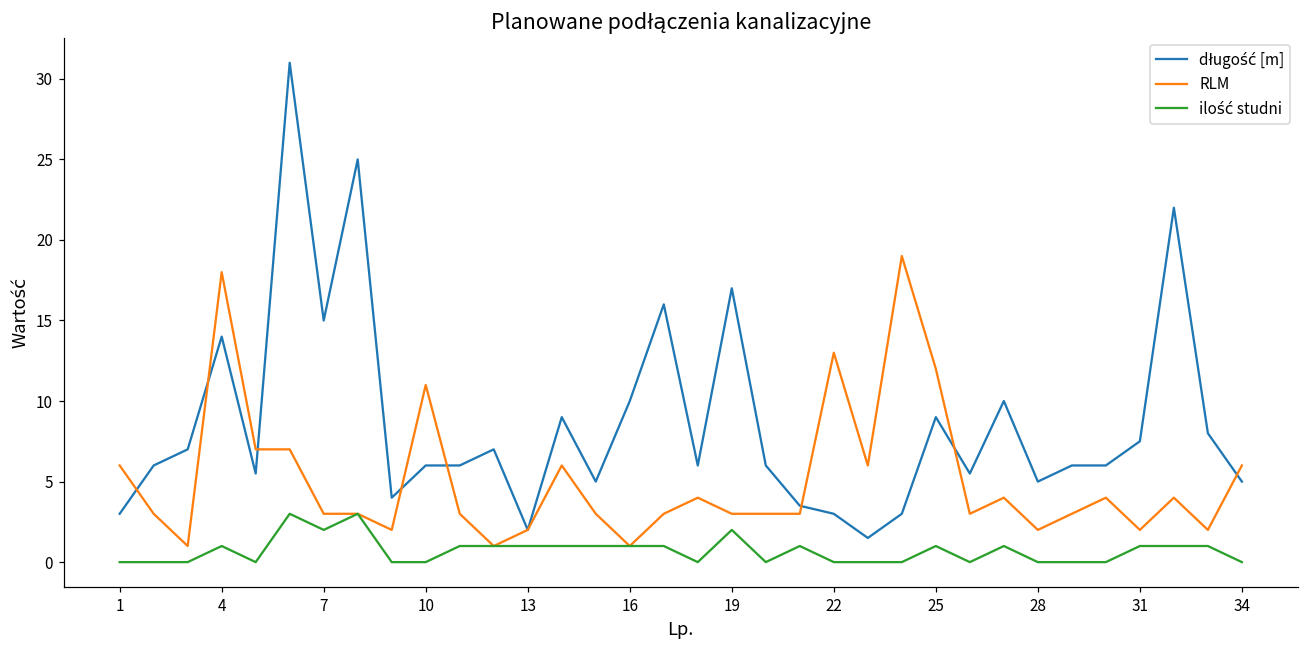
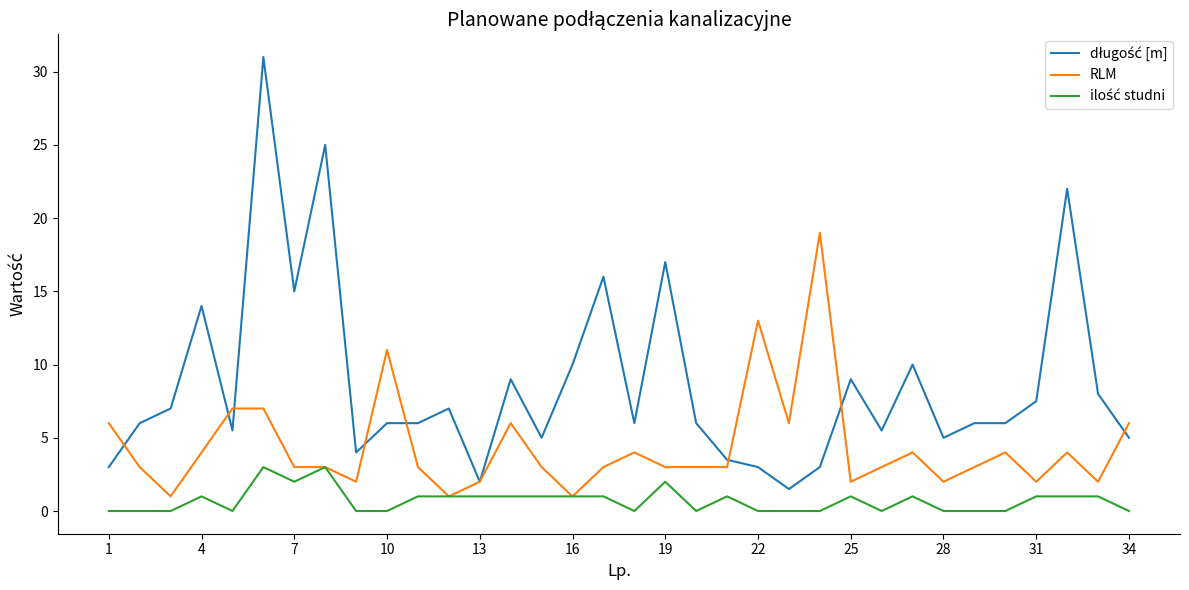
RLM, 4: 18 -> 4
RLM, 25: 12 -> 2
